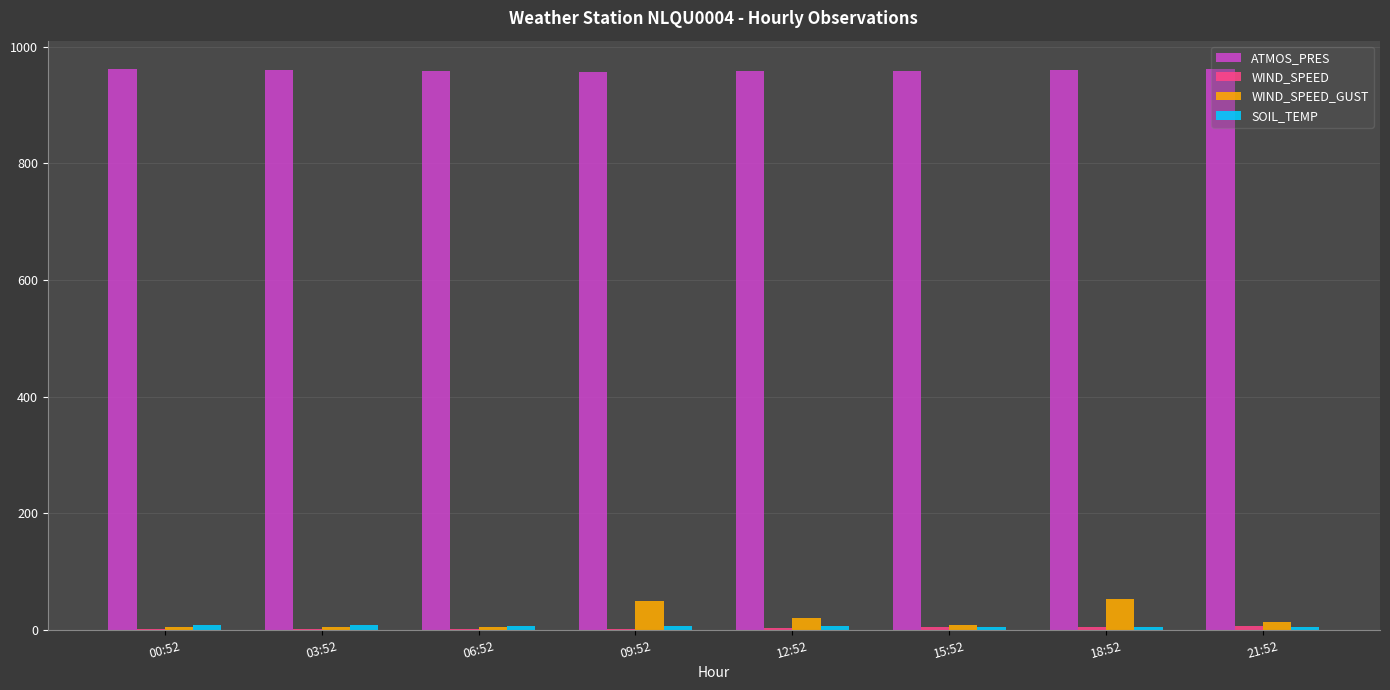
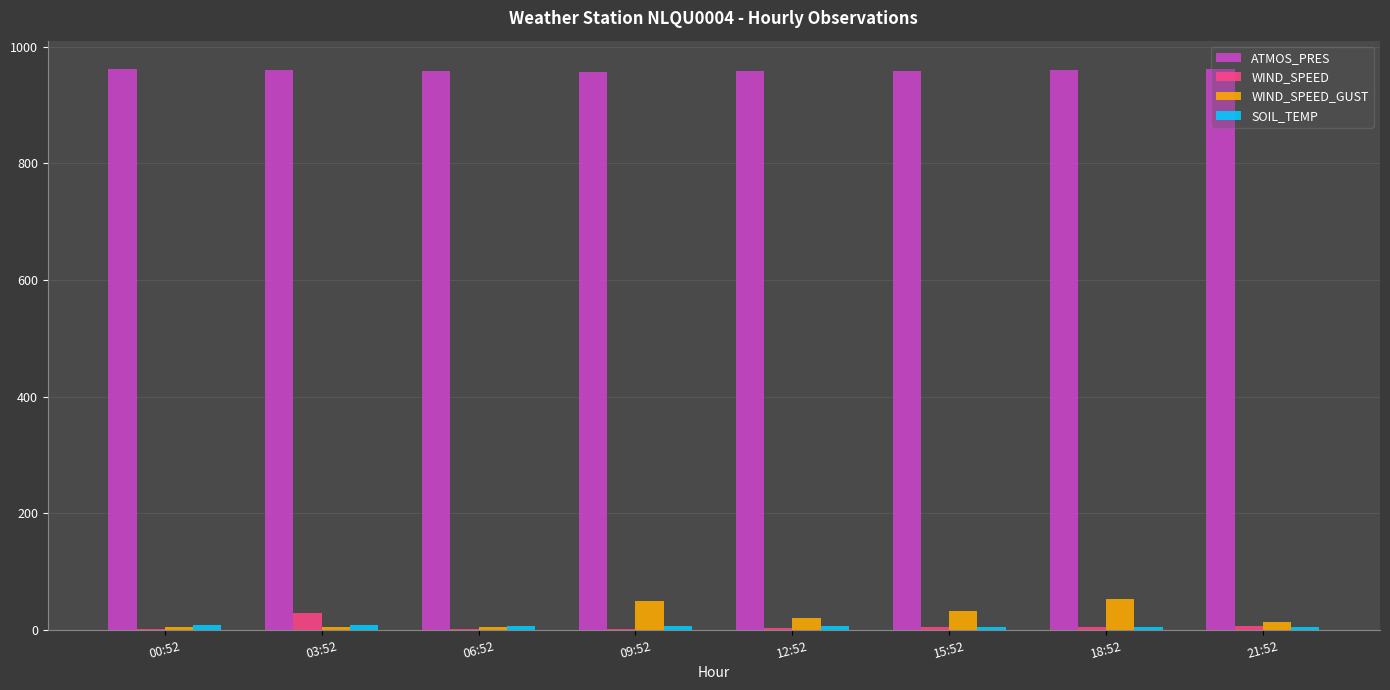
WIND_SPEED, 03:52: 0 -> 30
WIND_SPEED_GUST, 15:52: 10 -> 30
